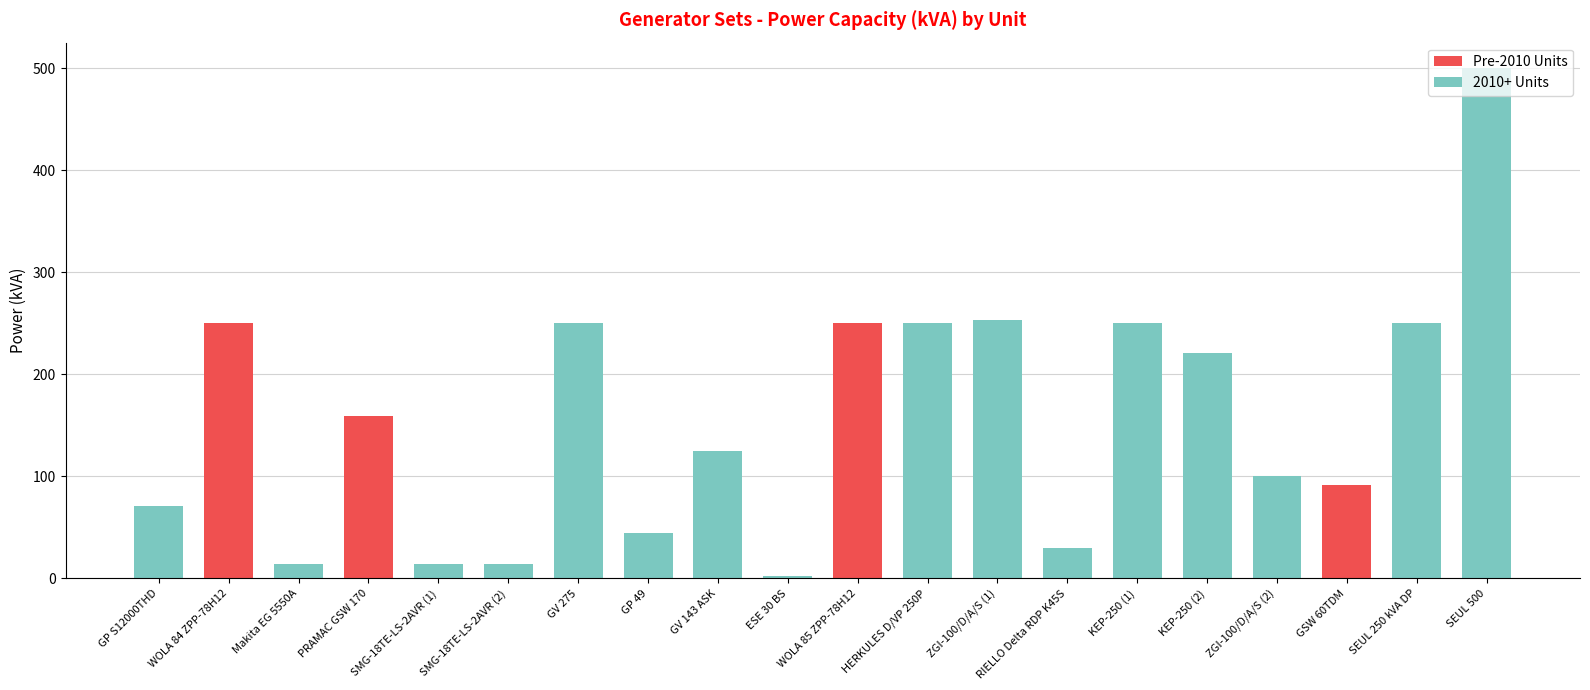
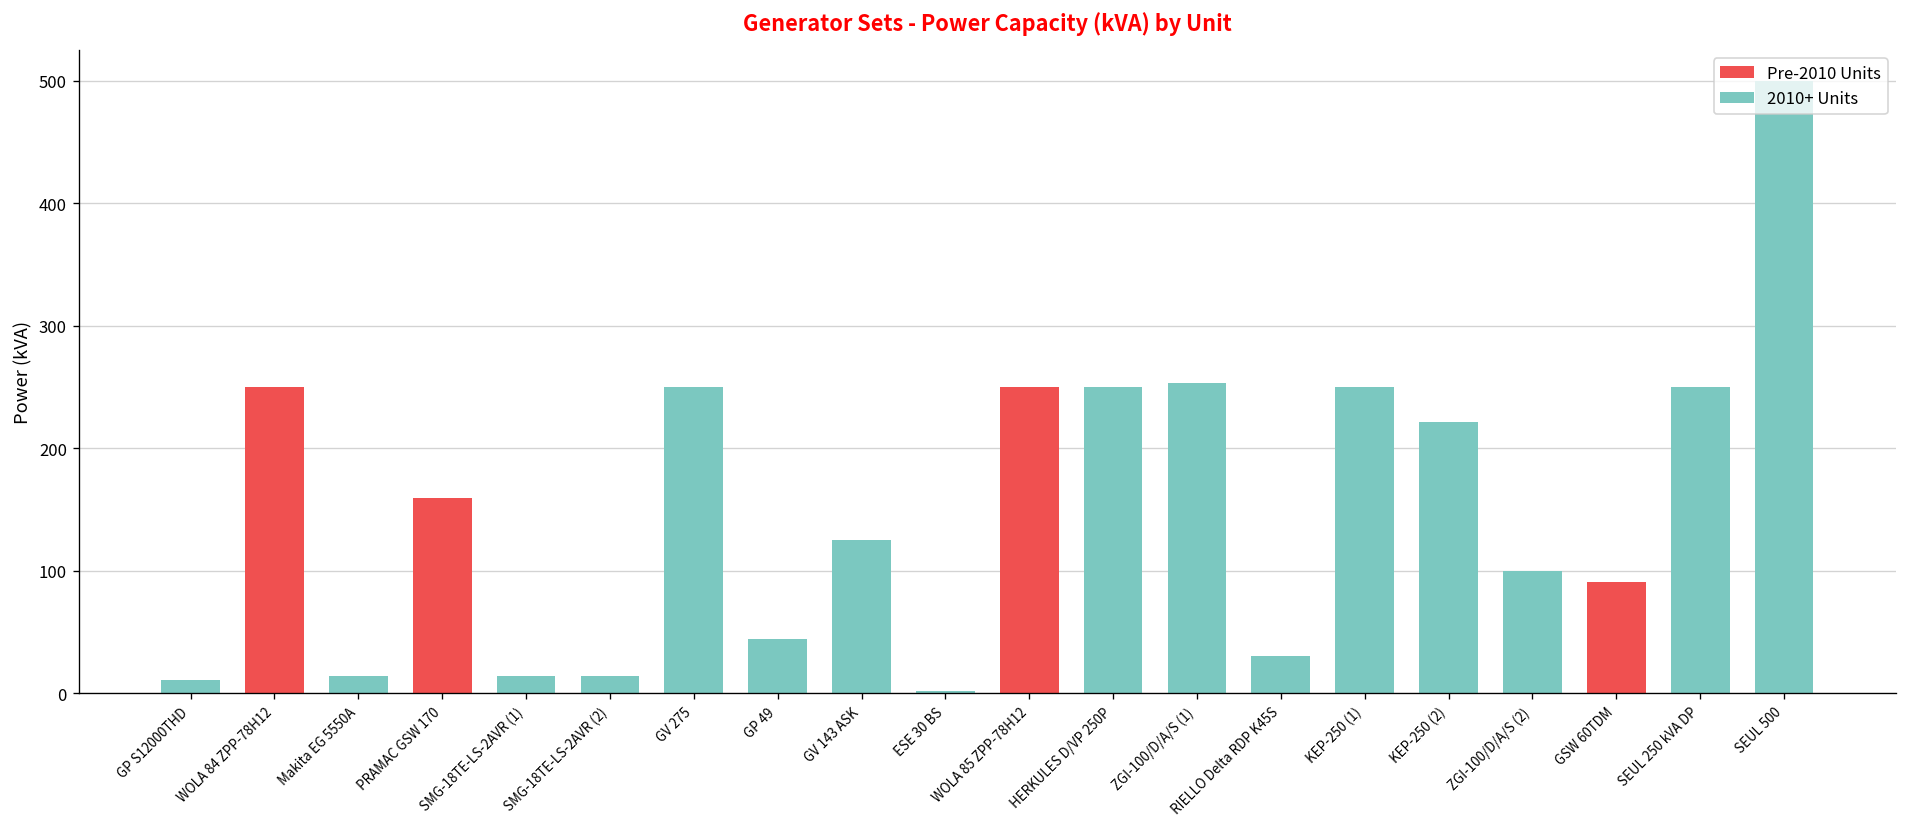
2010+ Units, GP S12000THD: 71 -> 11
